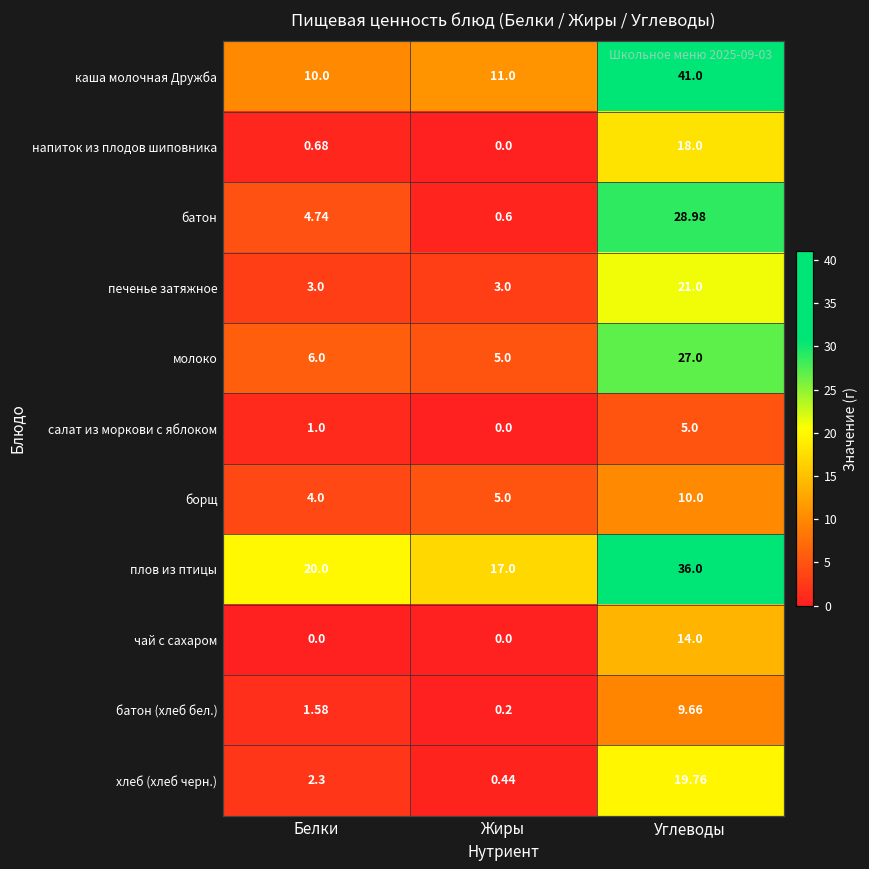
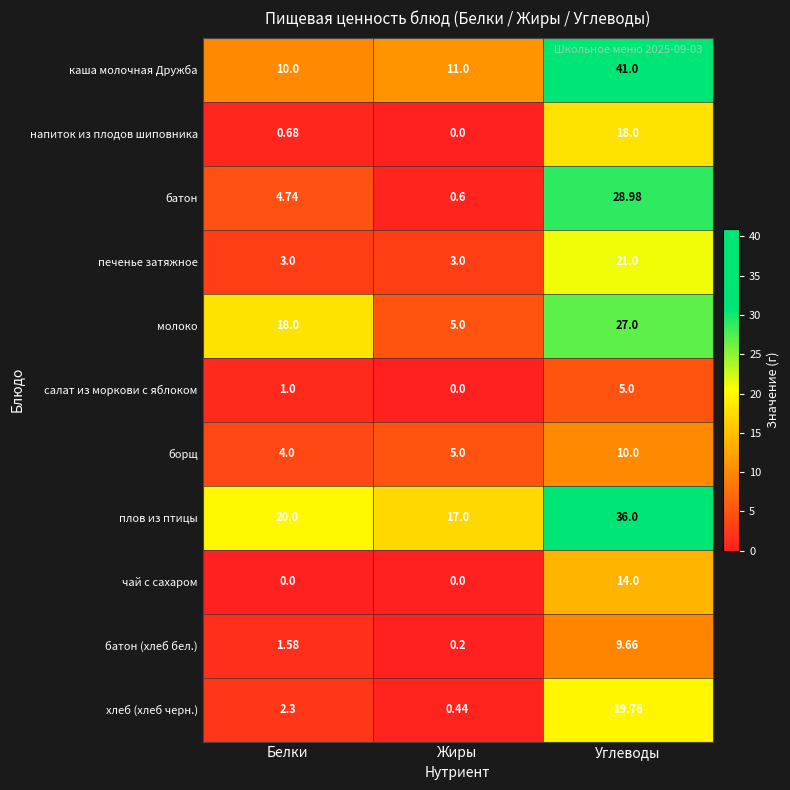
молоко, Белки: 6.0 -> 18.0
